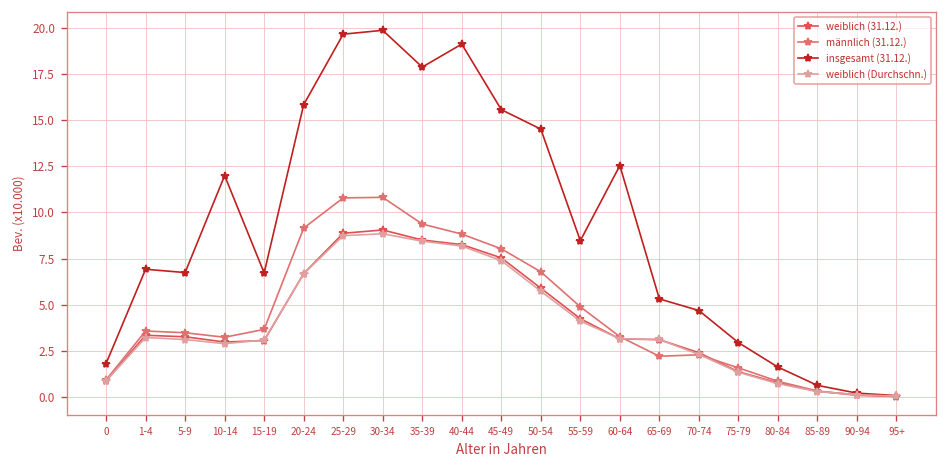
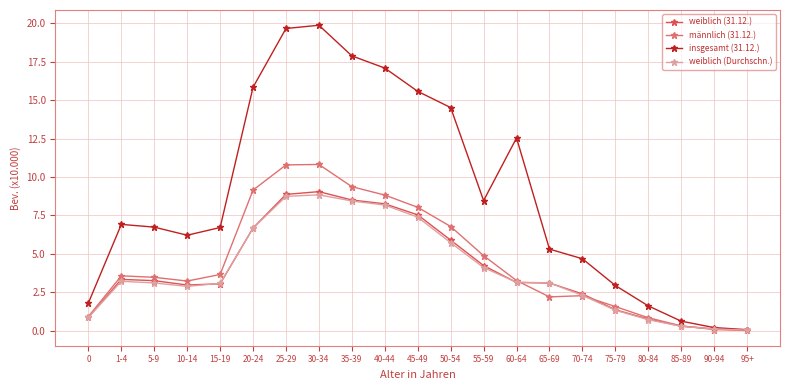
insgesamt (31.12.), 10-14: 12.0 -> 6.2
insgesamt (31.12.), 40-44: 19.1 -> 17.1
